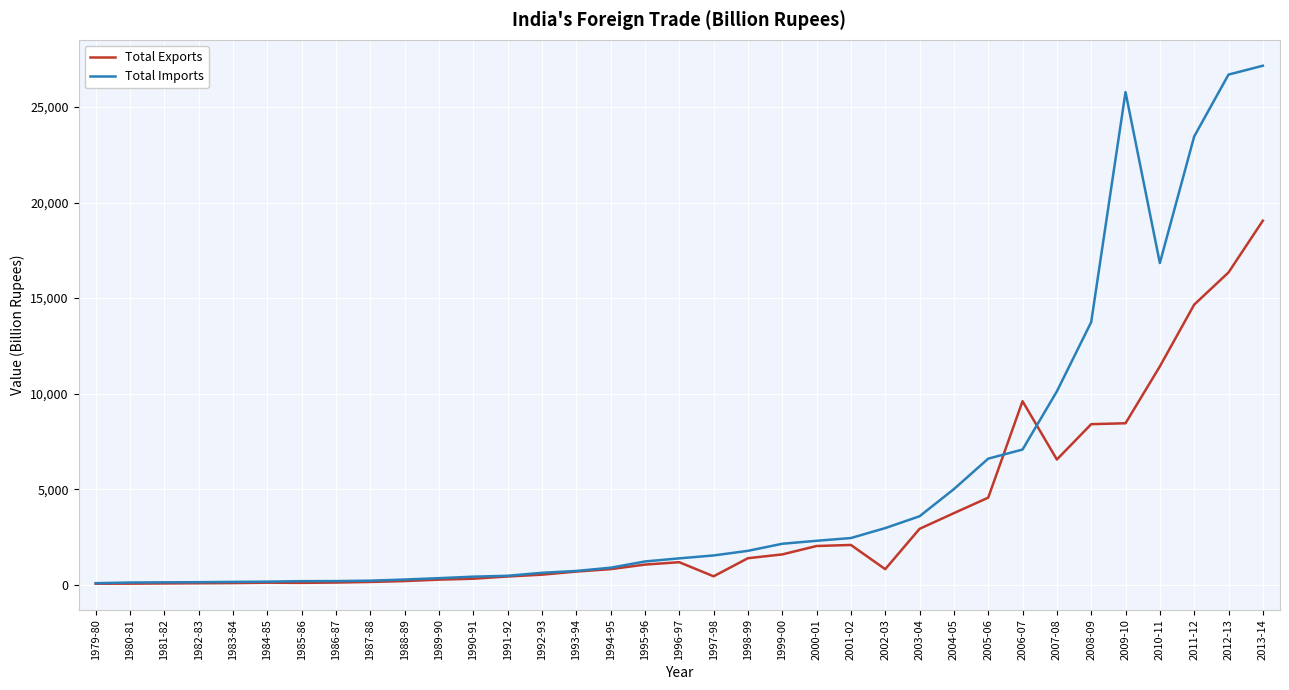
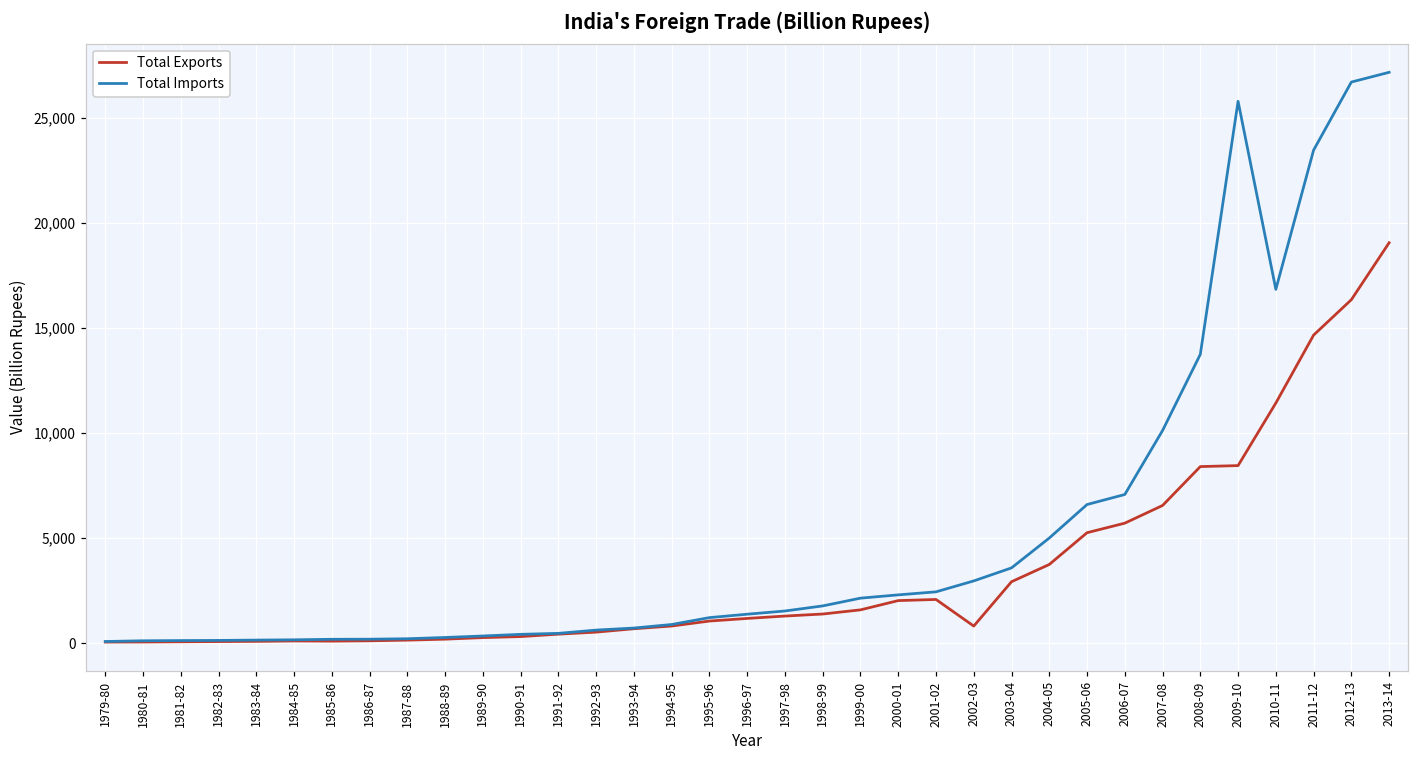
Total Exports, 1997-98: 500 -> 1,300
Total Exports, 2005-06: 4,600 -> 5,300
Total Exports, 2006-07: 9,600 -> 5,700
